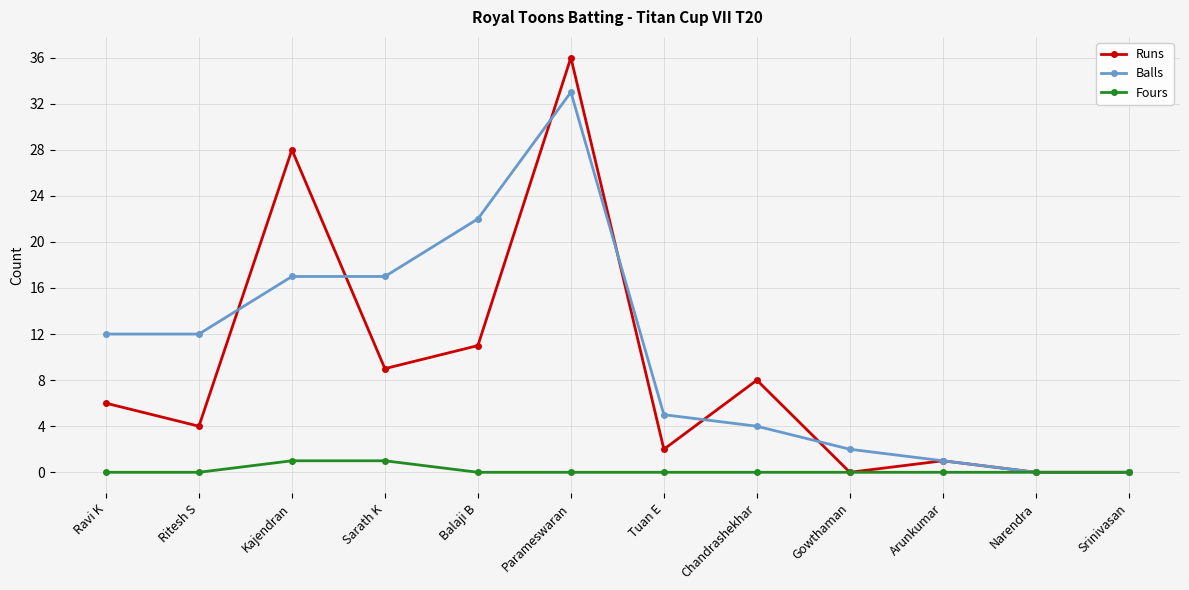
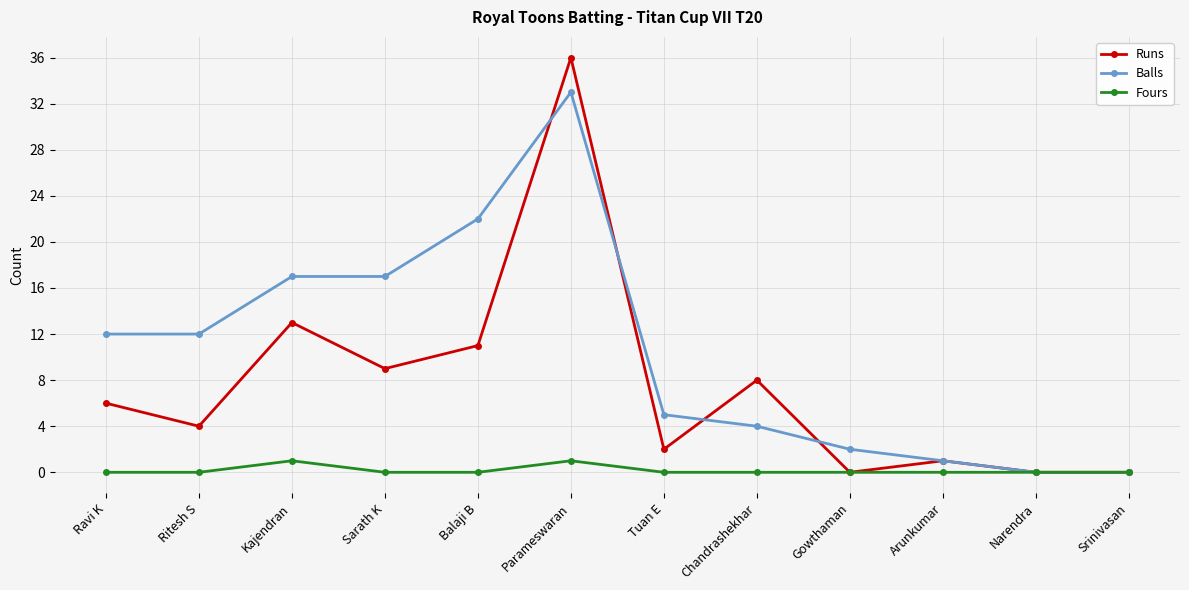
Runs, Kajendran: 28 -> 13
Fours, Sarath K: 1 -> 0
Fours, Parameswaran: 0 -> 1
